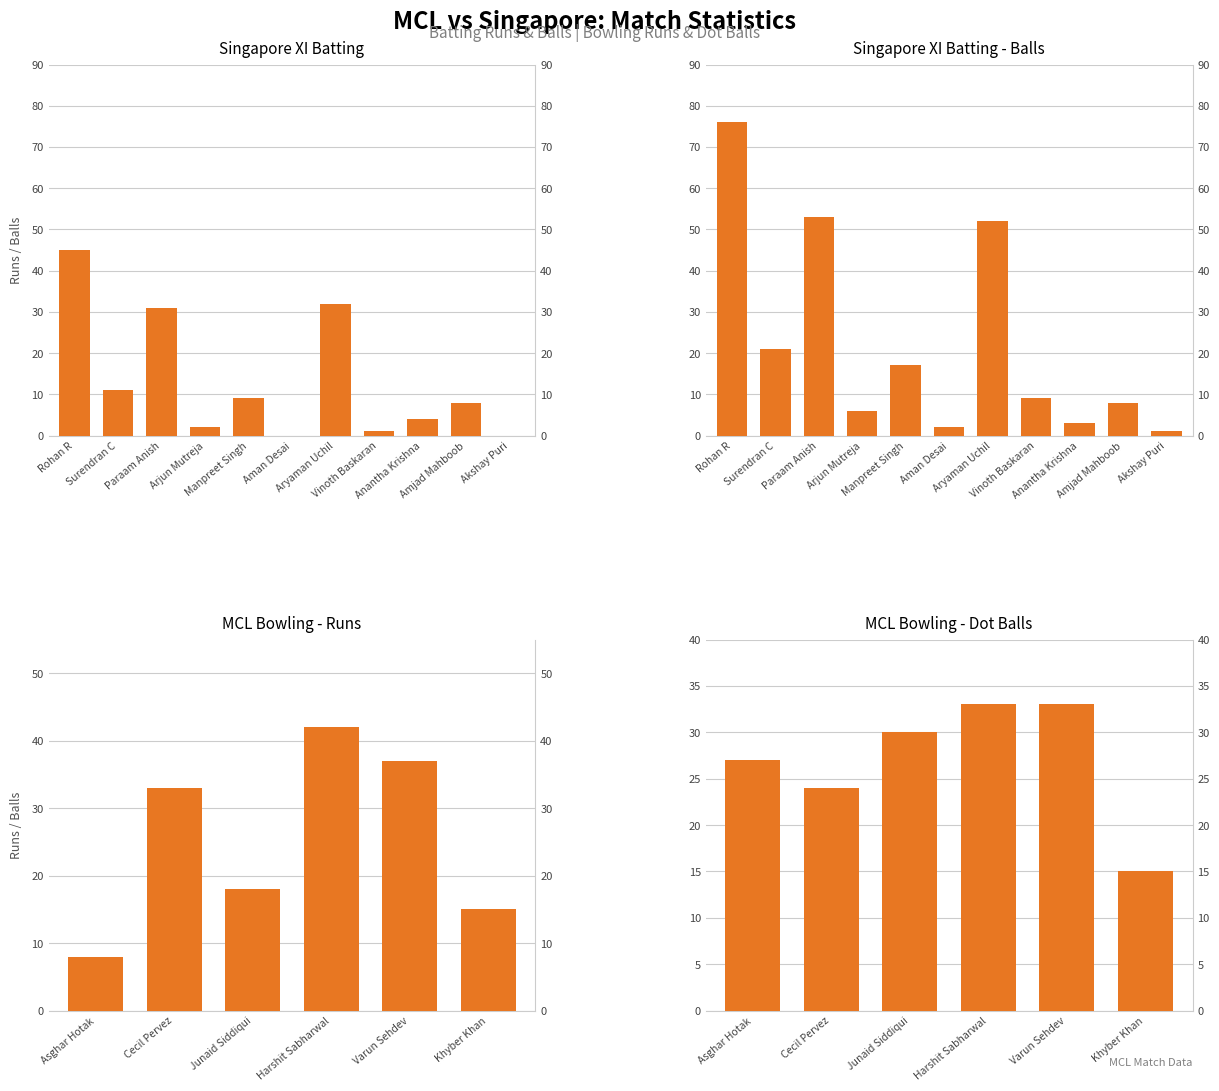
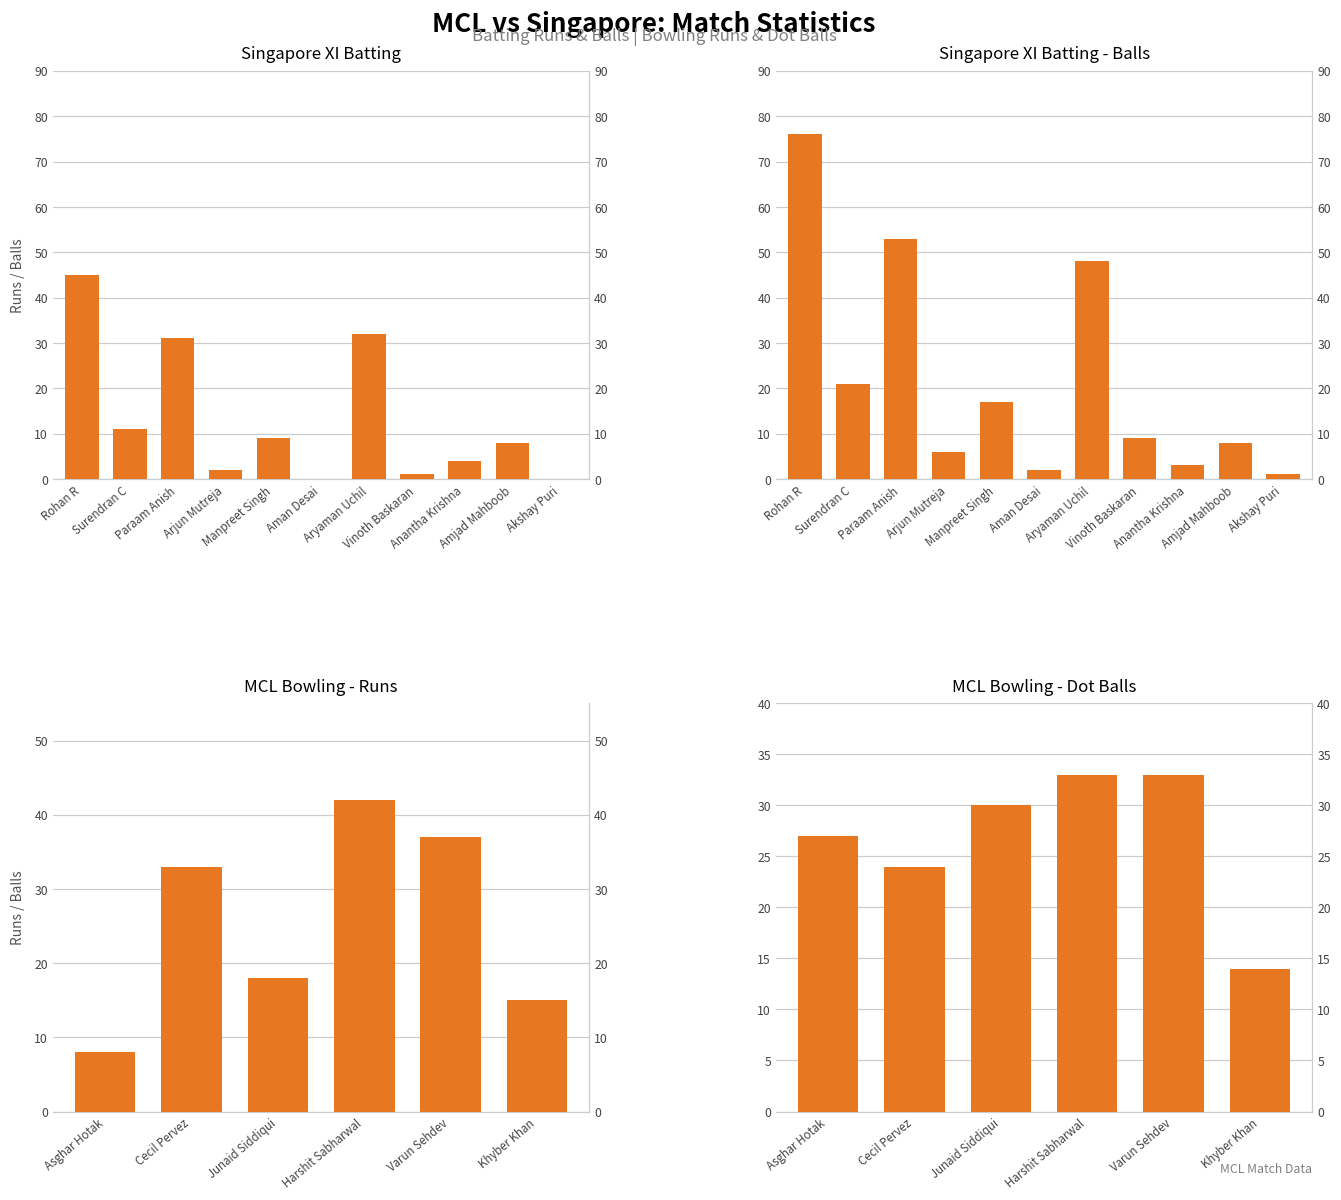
Singapore XI Batting - Balls, Aryaman Uchil: 52 -> 48
MCL Bowling - Dot Balls, Khyber Khan: 15 -> 14
